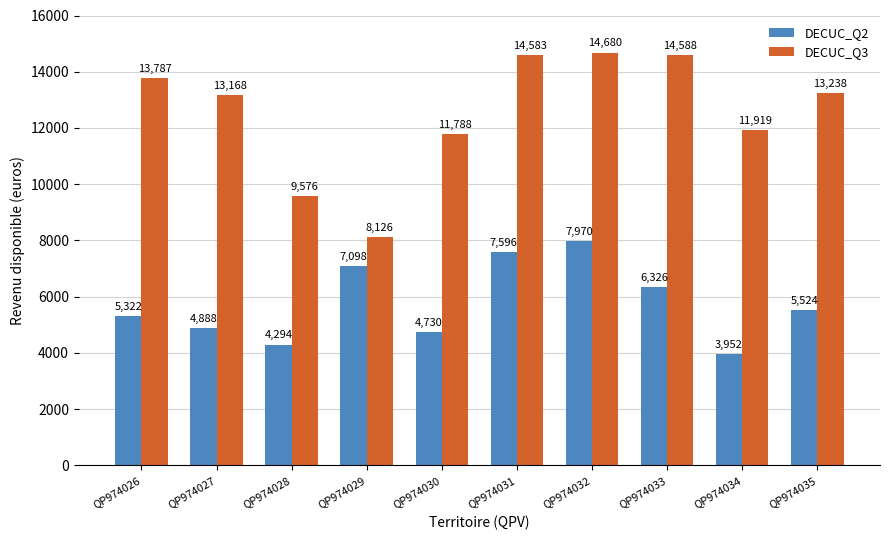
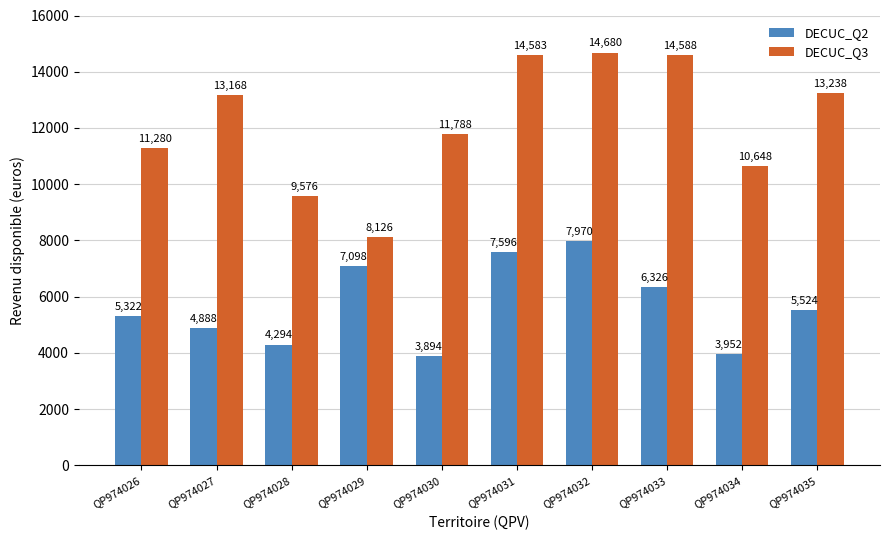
DECUC_Q3, QP974026: 13,787 -> 11,280
DECUC_Q2, QP974030: 4,730 -> 3,894
DECUC_Q3, QP974034: 11,919 -> 10,648
